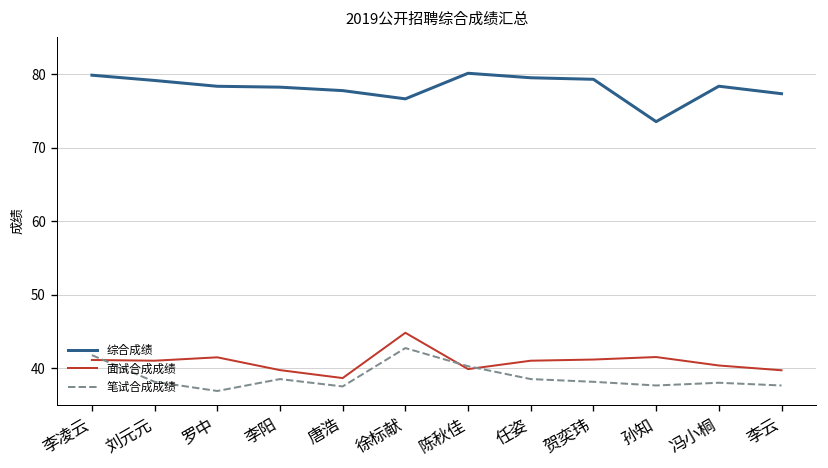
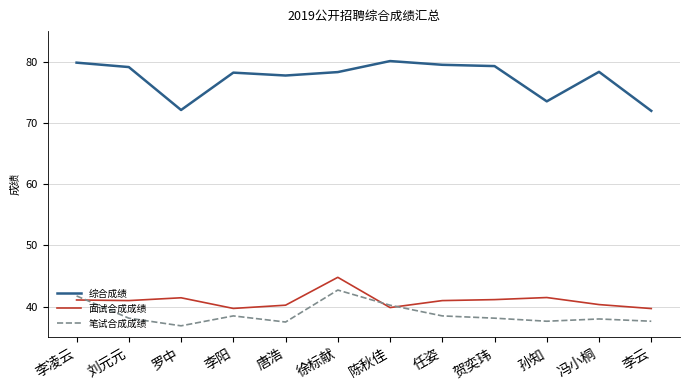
综合成绩, 罗中: 78 -> 72
面试合成成绩, 唐浩: 39 -> 40
综合成绩, 徐标献: 77 -> 78
综合成绩, 李云: 77 -> 72
